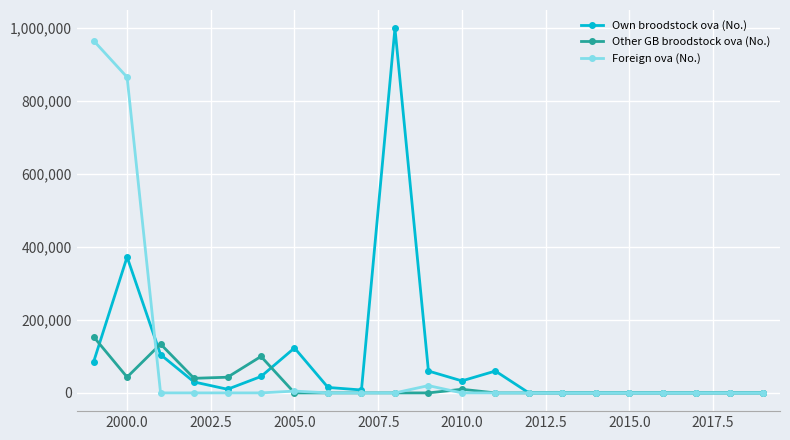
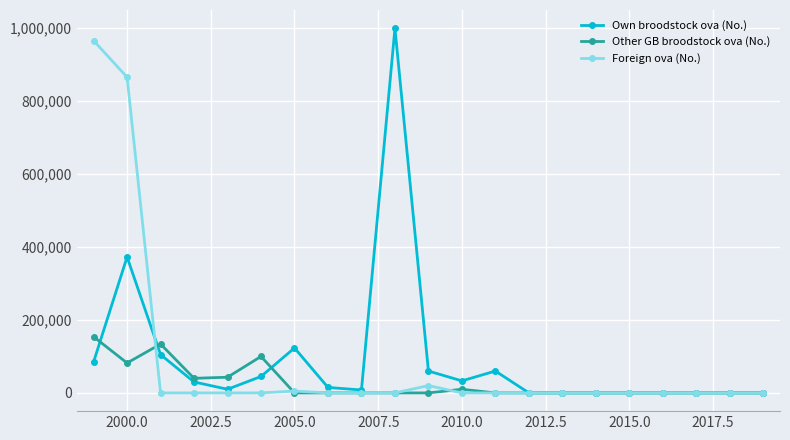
Other GB broodstock ova (No.), 2000.0: 40,000 -> 80,000
